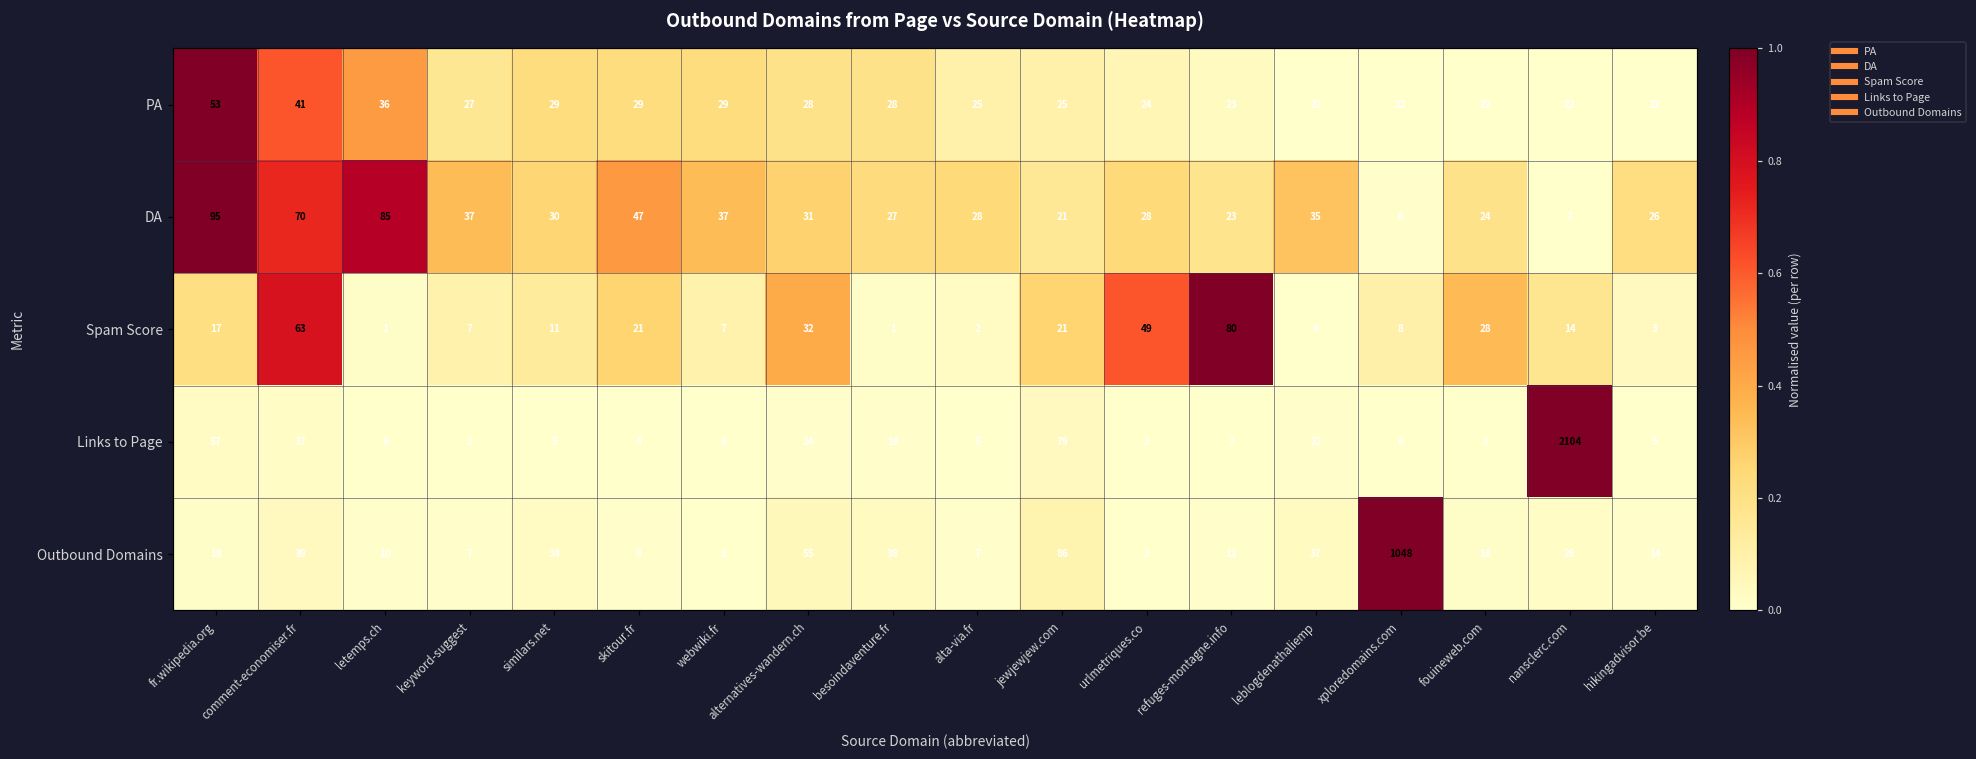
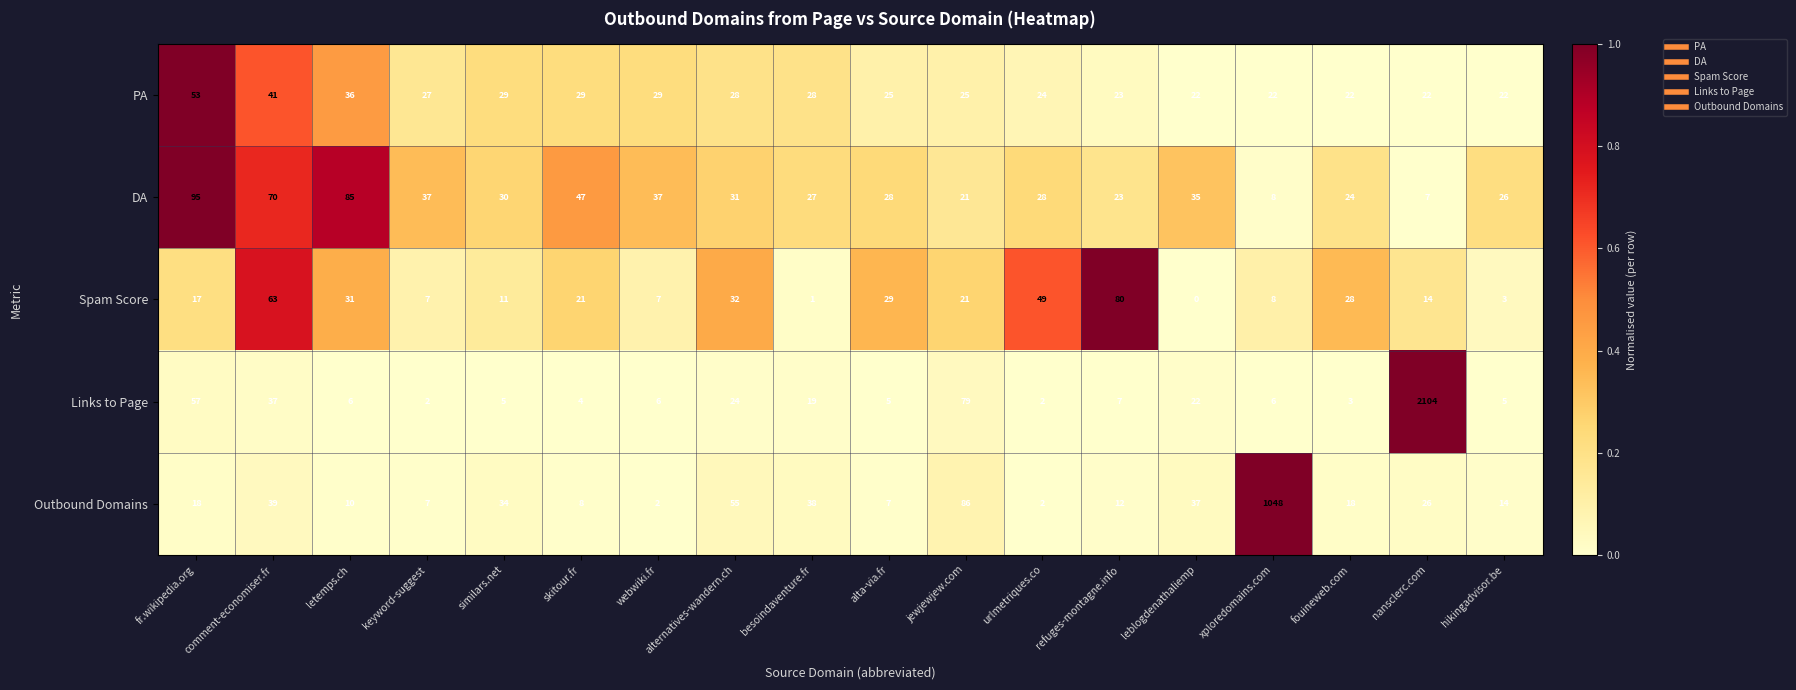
Spam Score, letemps.ch: 1 -> 31
Spam Score, alta-via.fr: 2 -> 29
